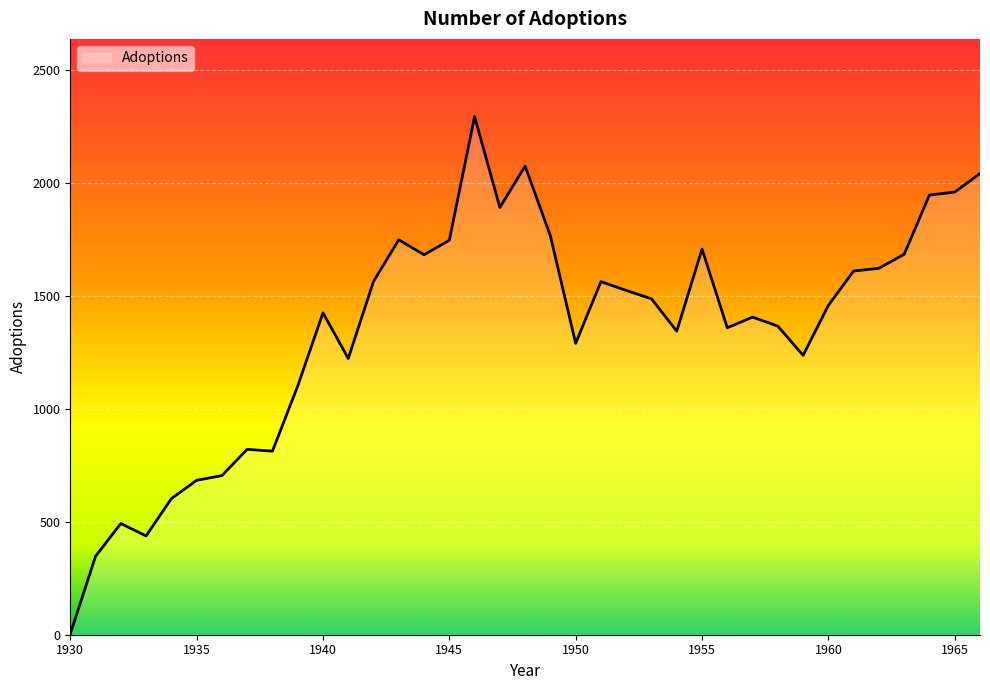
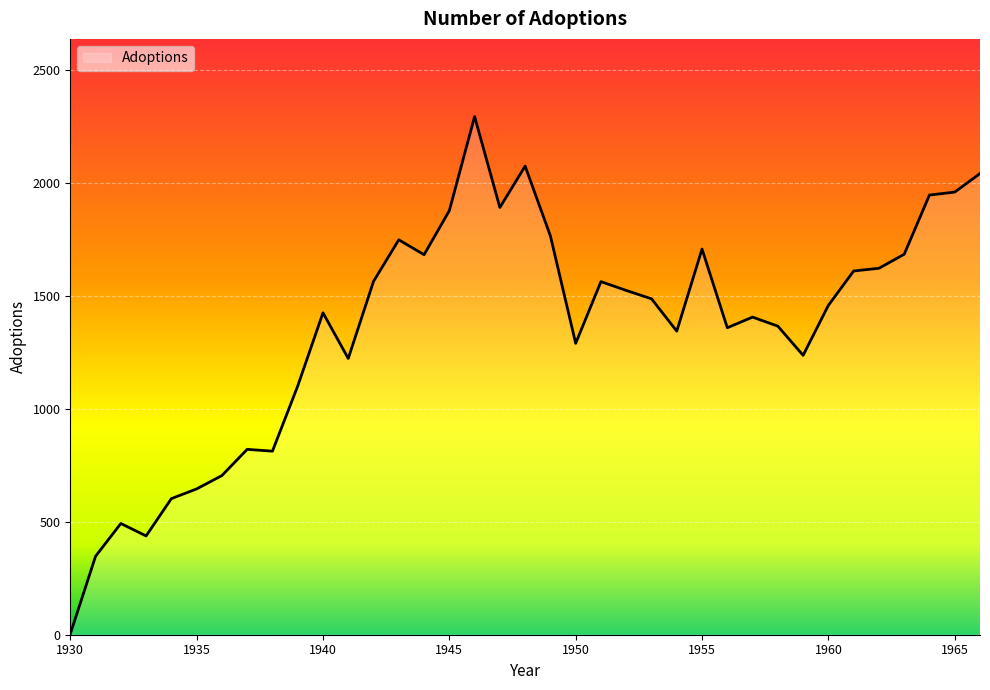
1935: 680 -> 650
1945: 1750 -> 1880
